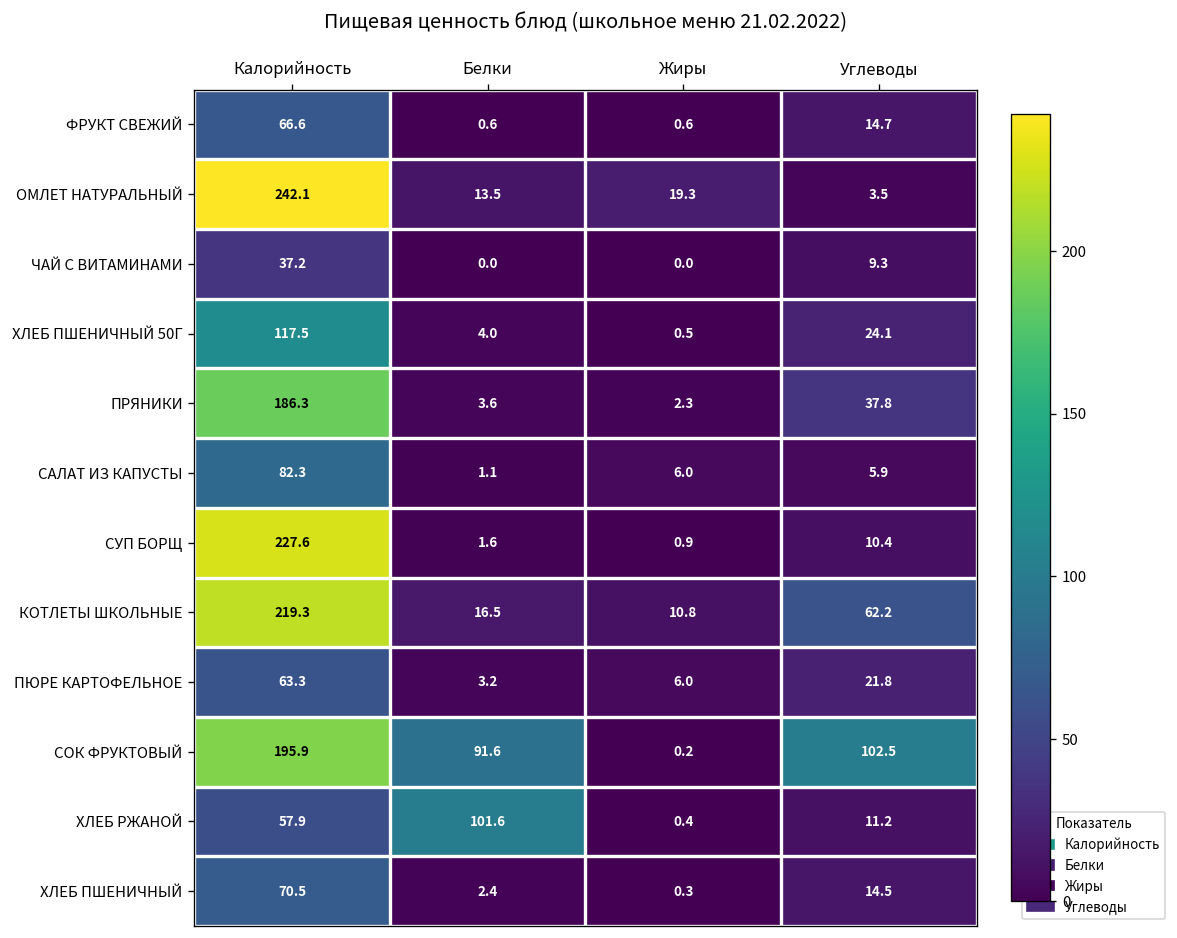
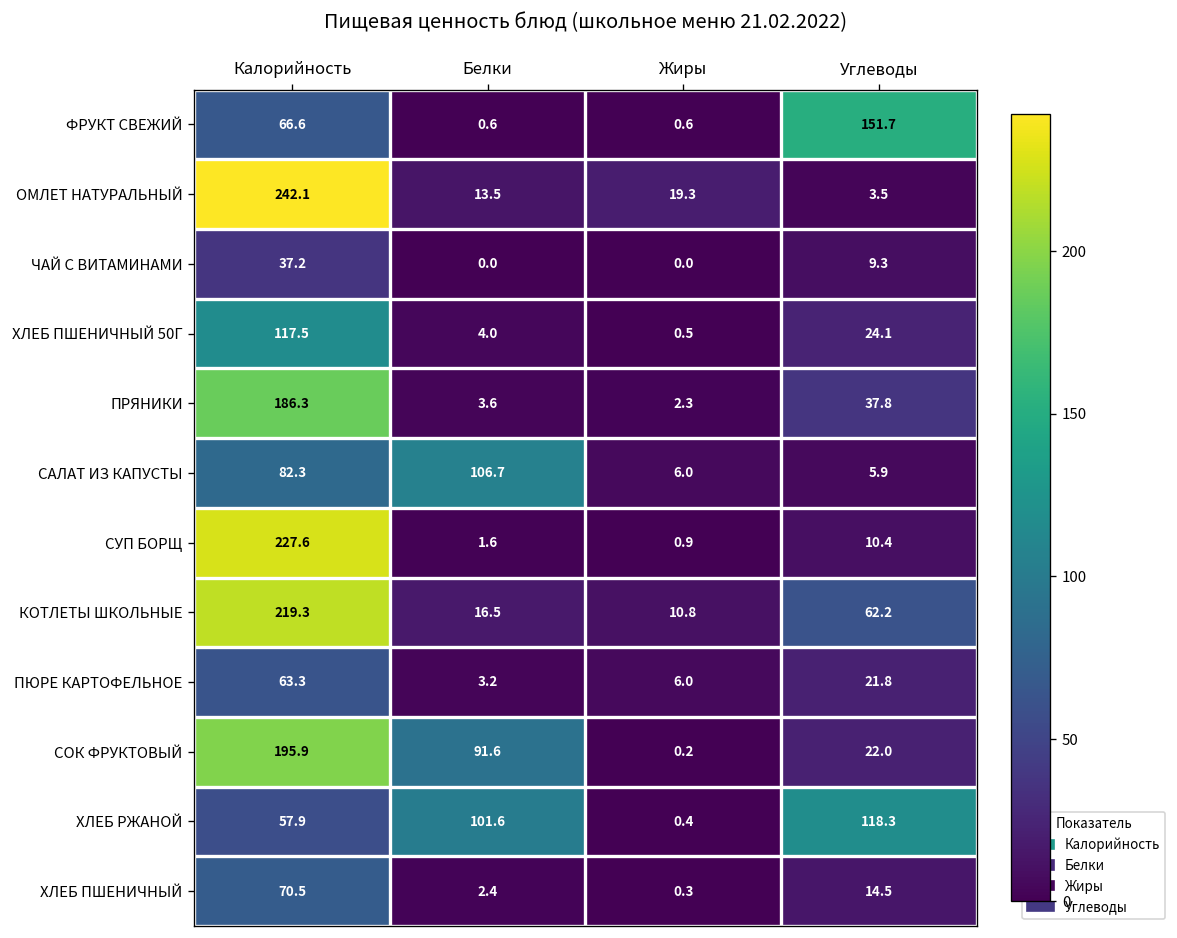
ФРУКТ СВЕЖИЙ, Углеводы: 14.7 -> 151.7
САЛАТ ИЗ КАПУСТЫ, Белки: 1.1 -> 106.7
СОК ФРУКТОВЫЙ, Углеводы: 102.5 -> 22.0
ХЛЕБ РЖАНОЙ, Углеводы: 11.2 -> 118.3
